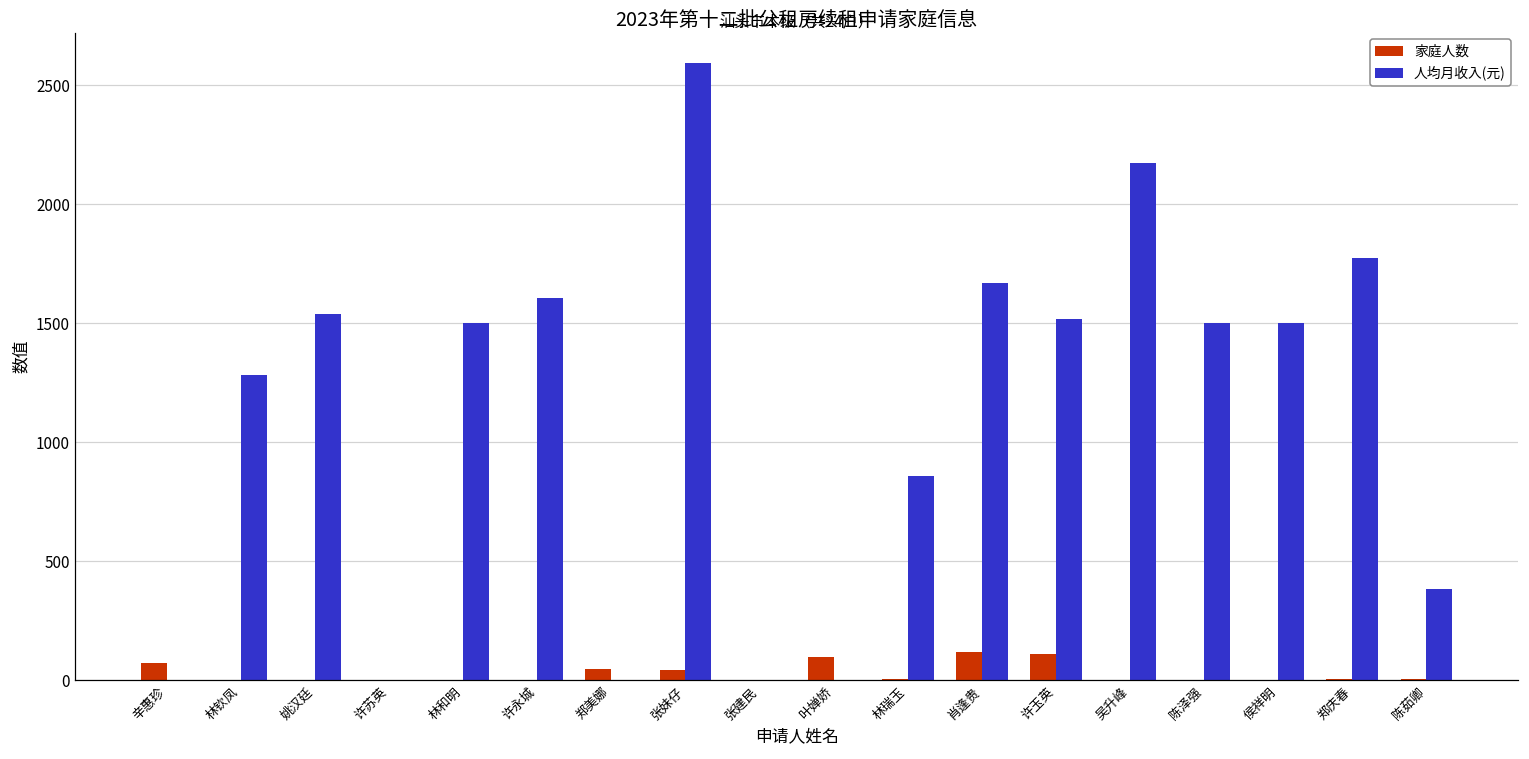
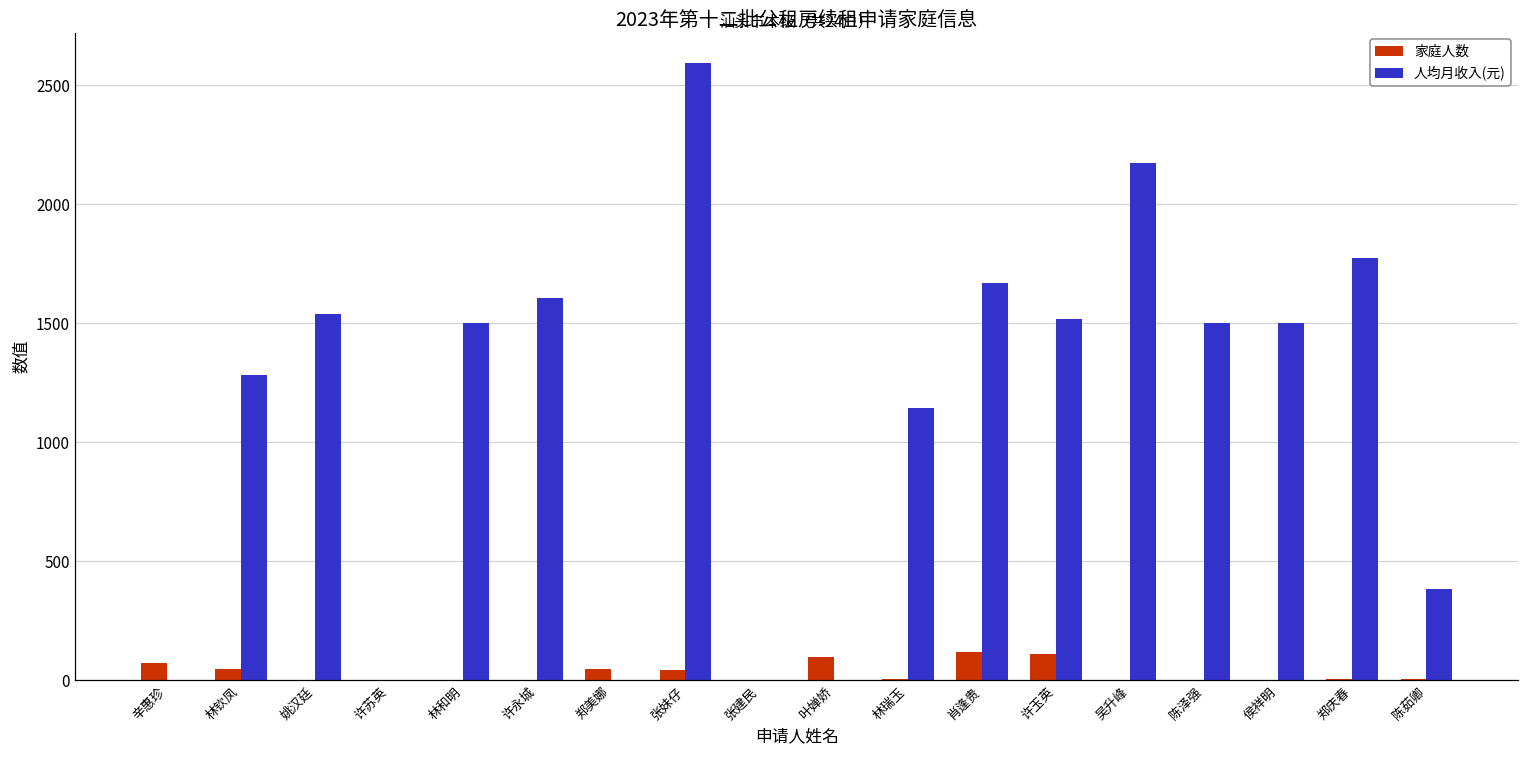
家庭人数, 林钦凤: 0 -> 50
人均月收入(元), 林瑞玉: 860 -> 1140
